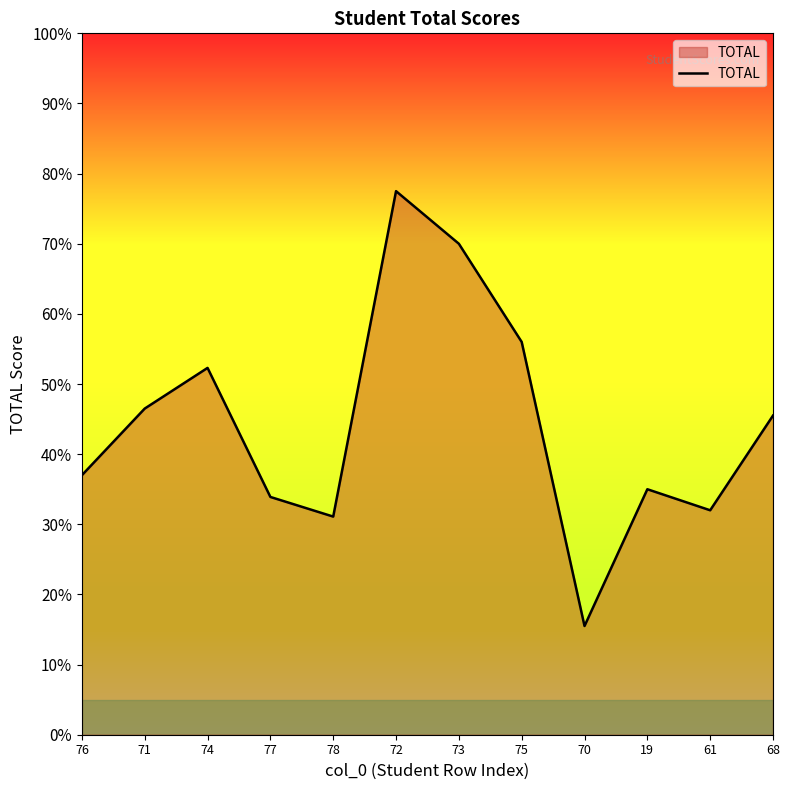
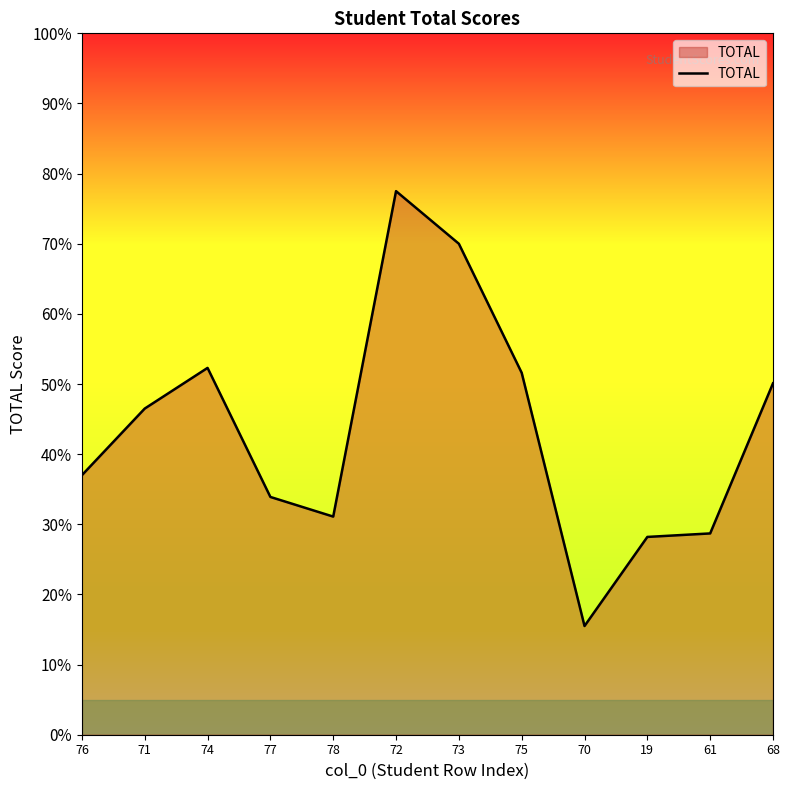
75: 56% -> 52%
19: 35% -> 28%
61: 32% -> 29%
68: 46% -> 50%
